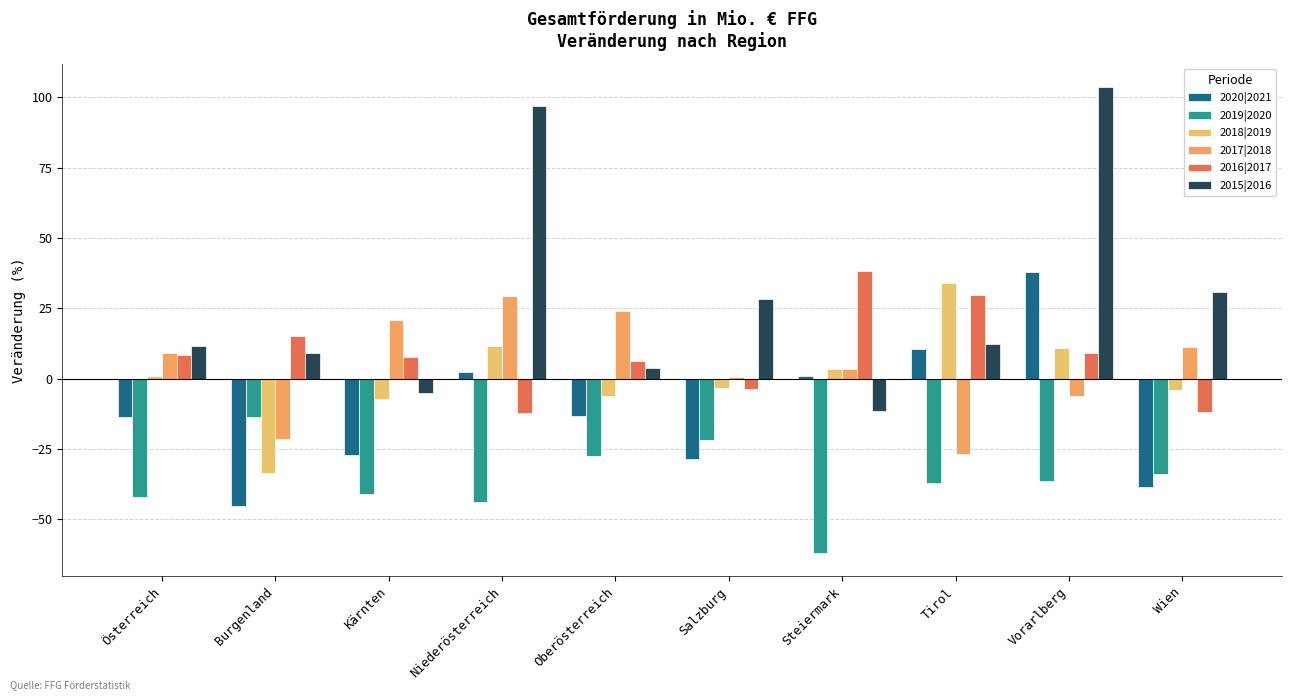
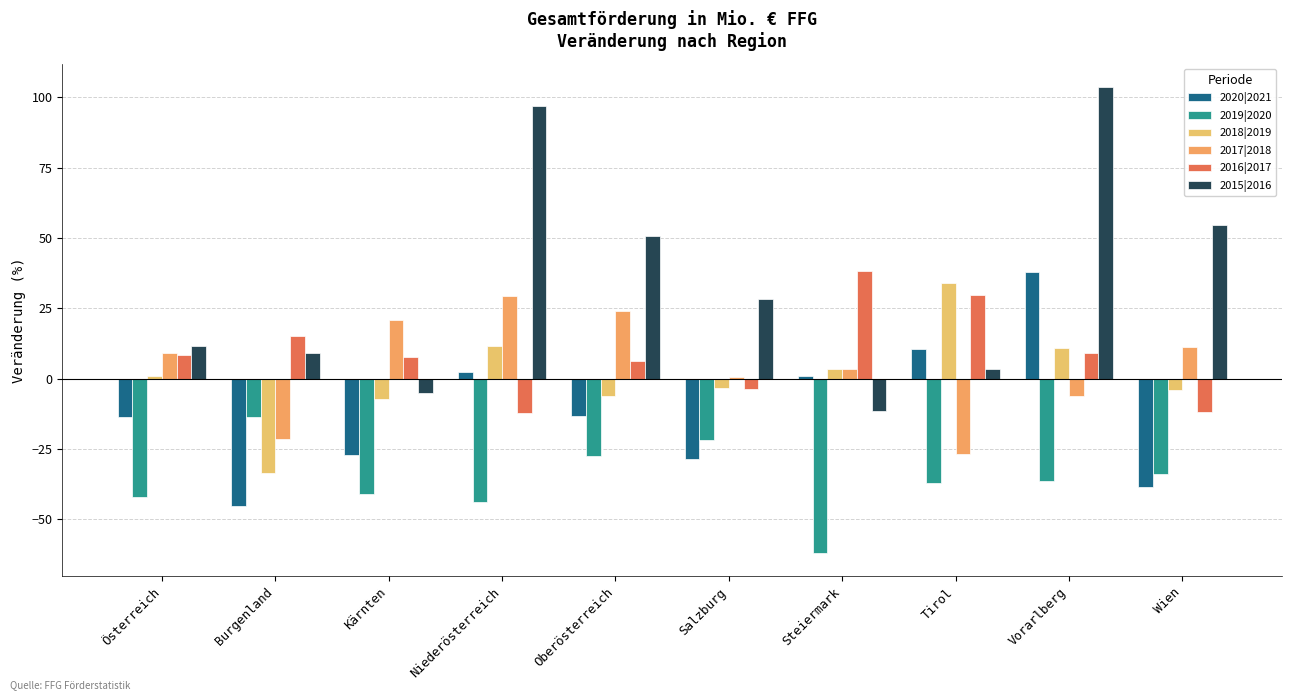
2015|2016, Oberösterreich: 4 -> 51
2015|2016, Tirol: 12 -> 3
2015|2016, Wien: 31 -> 55
